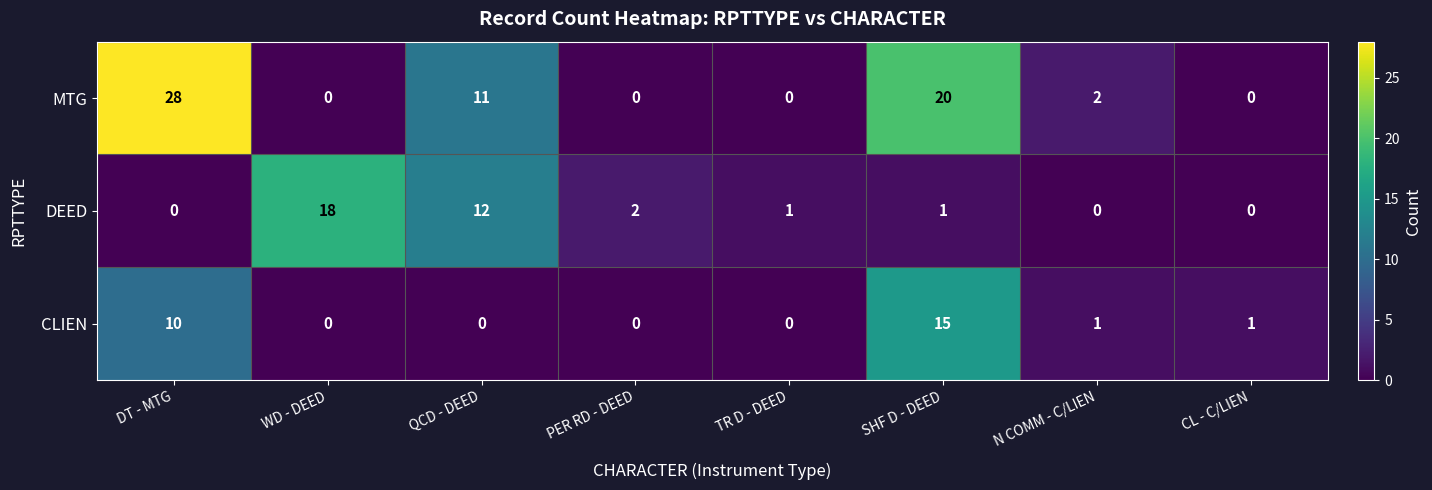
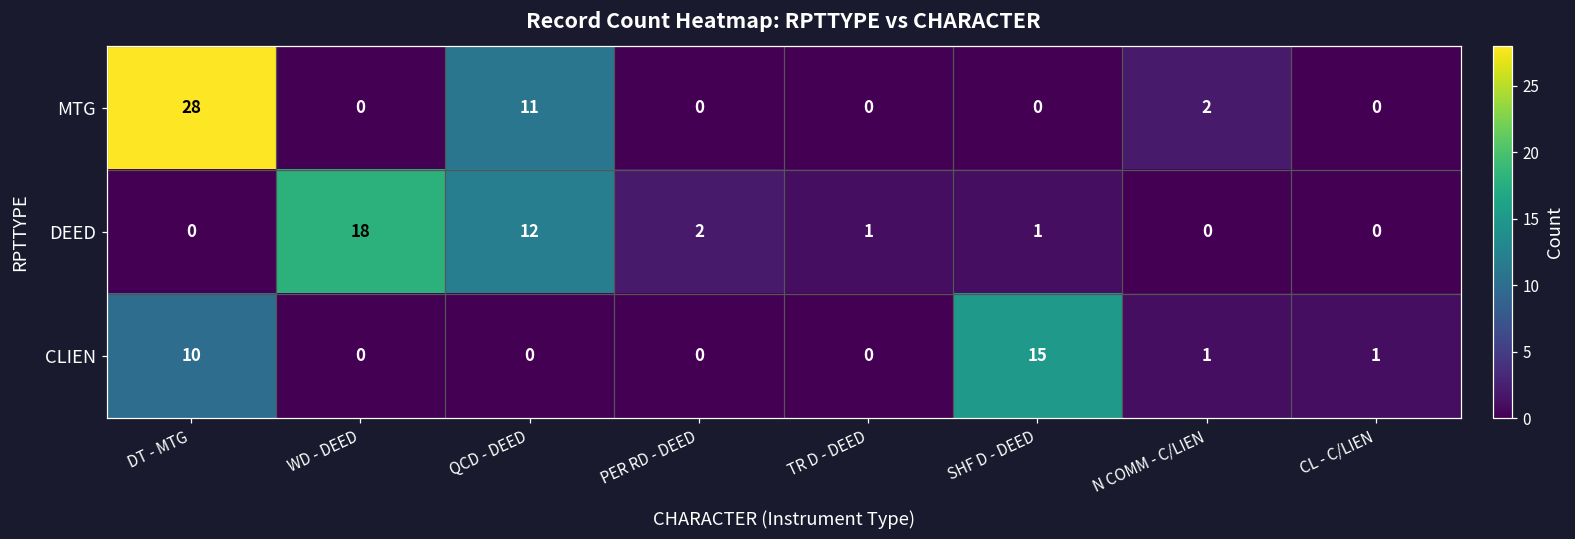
MTG, SHF D - DEED: 20 -> 0
